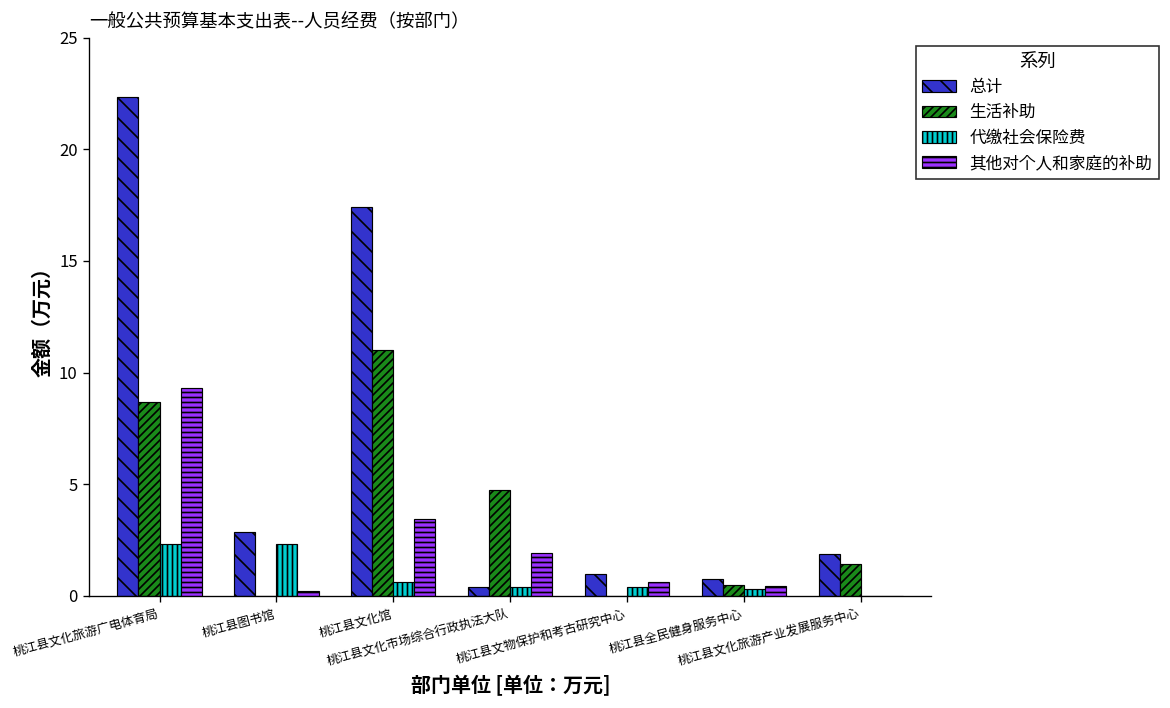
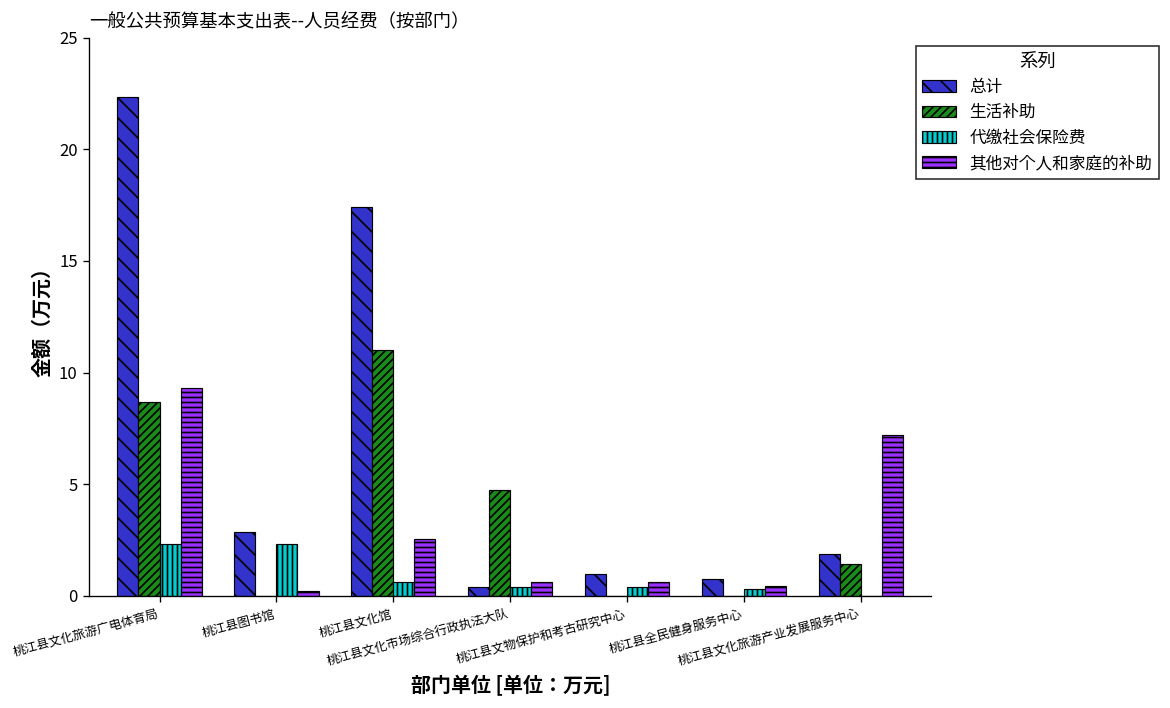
其他对个人和家庭的补助, 桃江县文化馆: 3.4 -> 2.6
其他对个人和家庭的补助, 桃江县文化市场综合行政执法大队: 1.9 -> 0.6
生活补助, 桃江县全民健身服务中心: 0.5 -> 0.0
其他对个人和家庭的补助, 桃江县文化旅游产业发展服务中心: 0.0 -> 7.2
